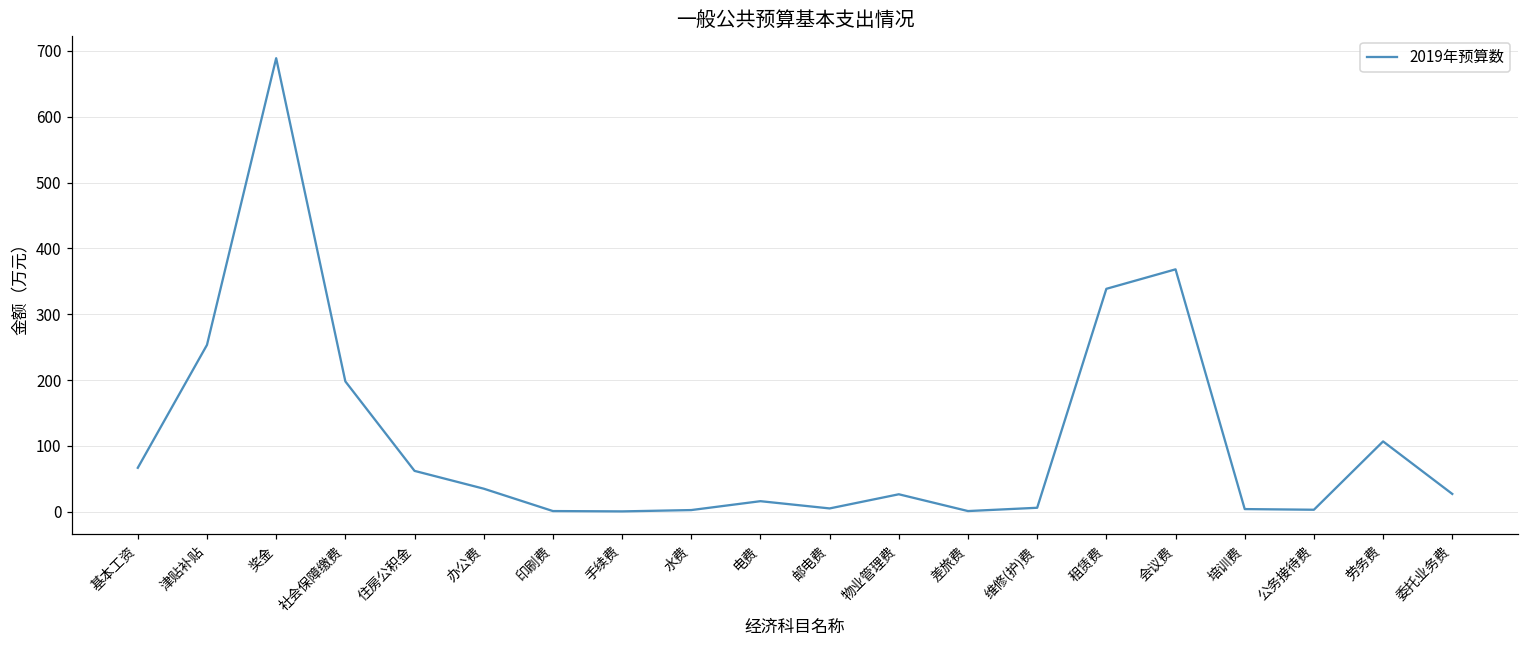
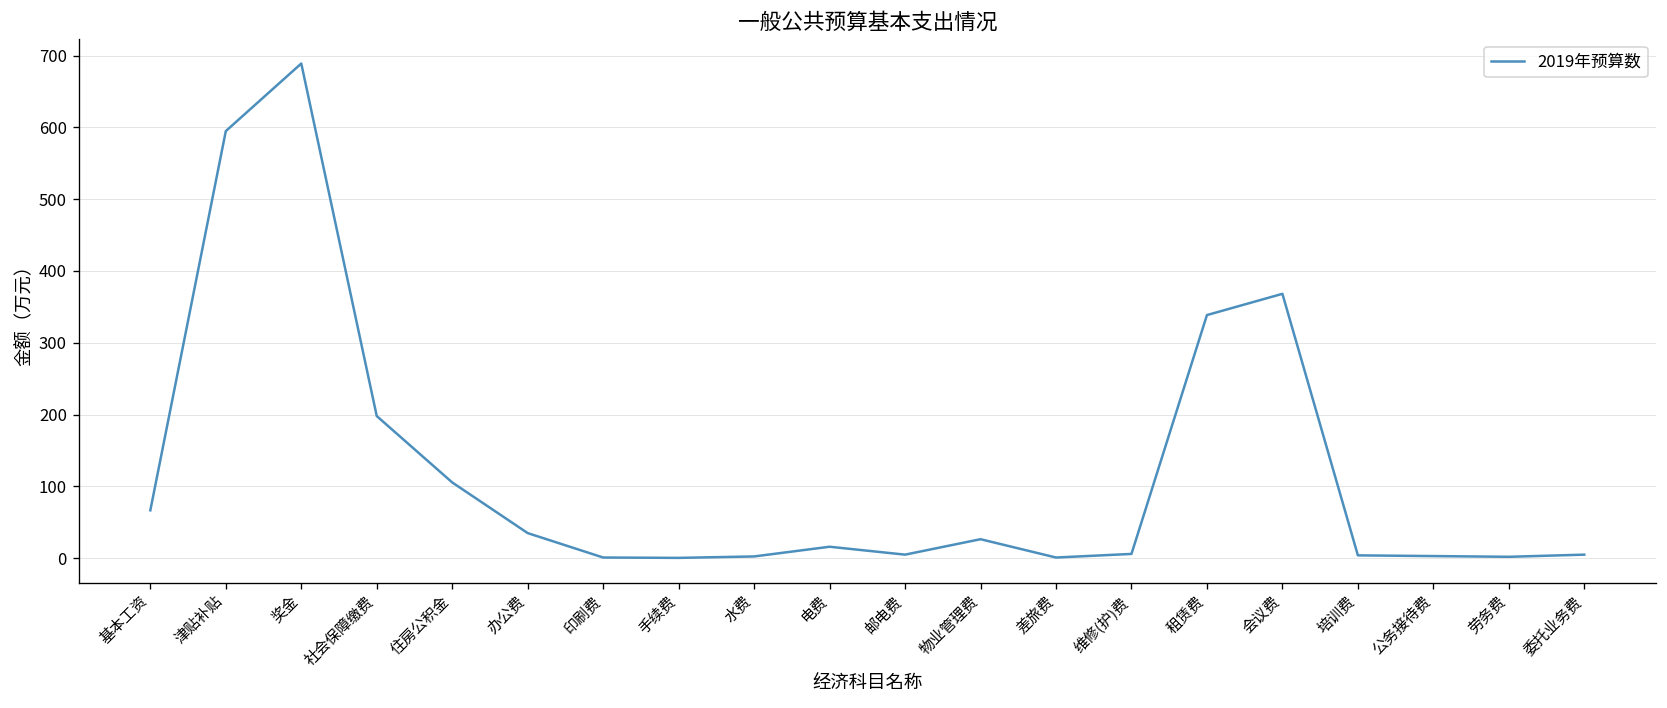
津贴补贴: 250 -> 590
住房公积金: 60 -> 110
劳务费: 110 -> 0
委托业务费: 30 -> 10
